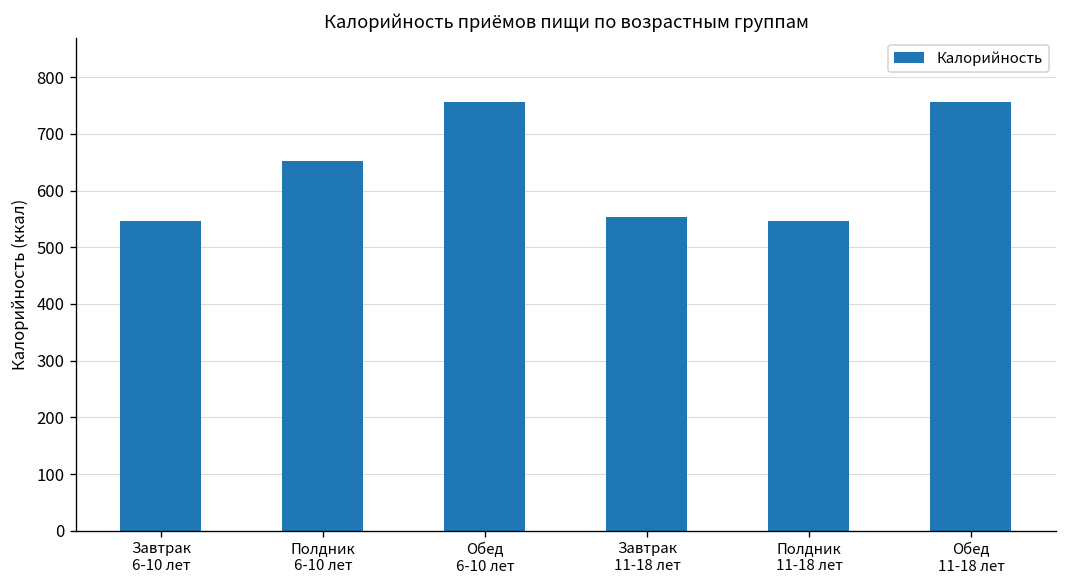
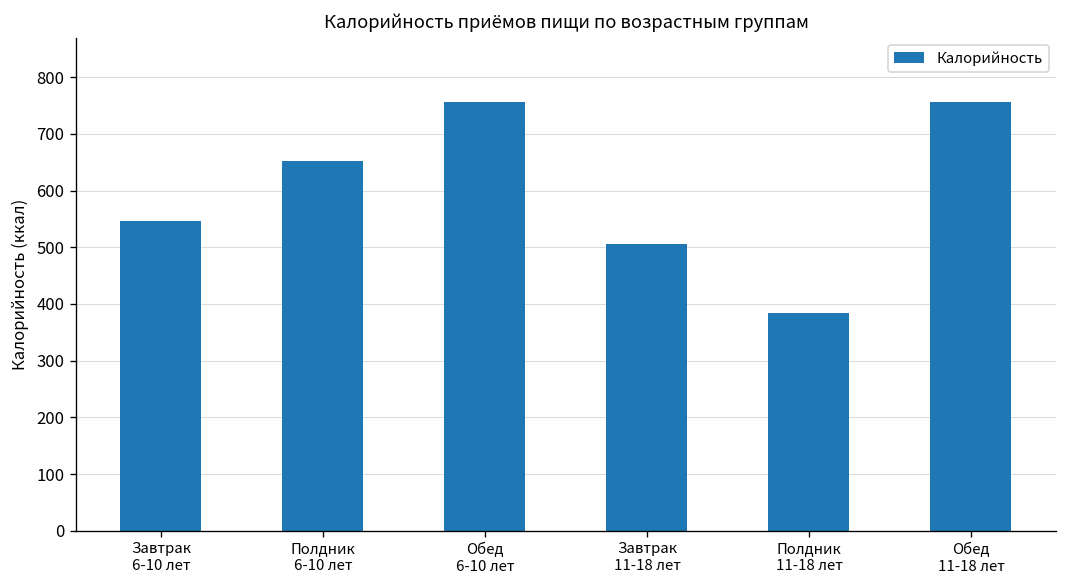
Завтрак 11-18 лет: 550 -> 510
Полдник 11-18 лет: 550 -> 380
